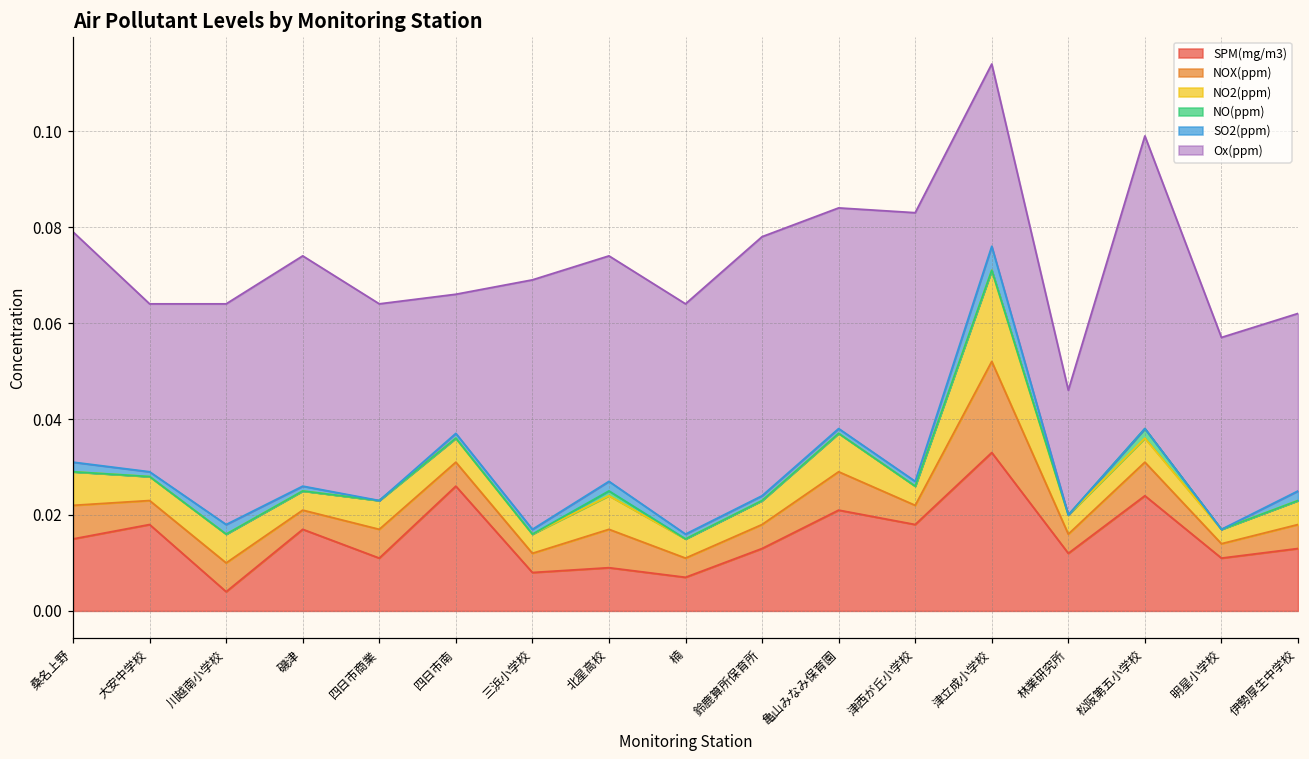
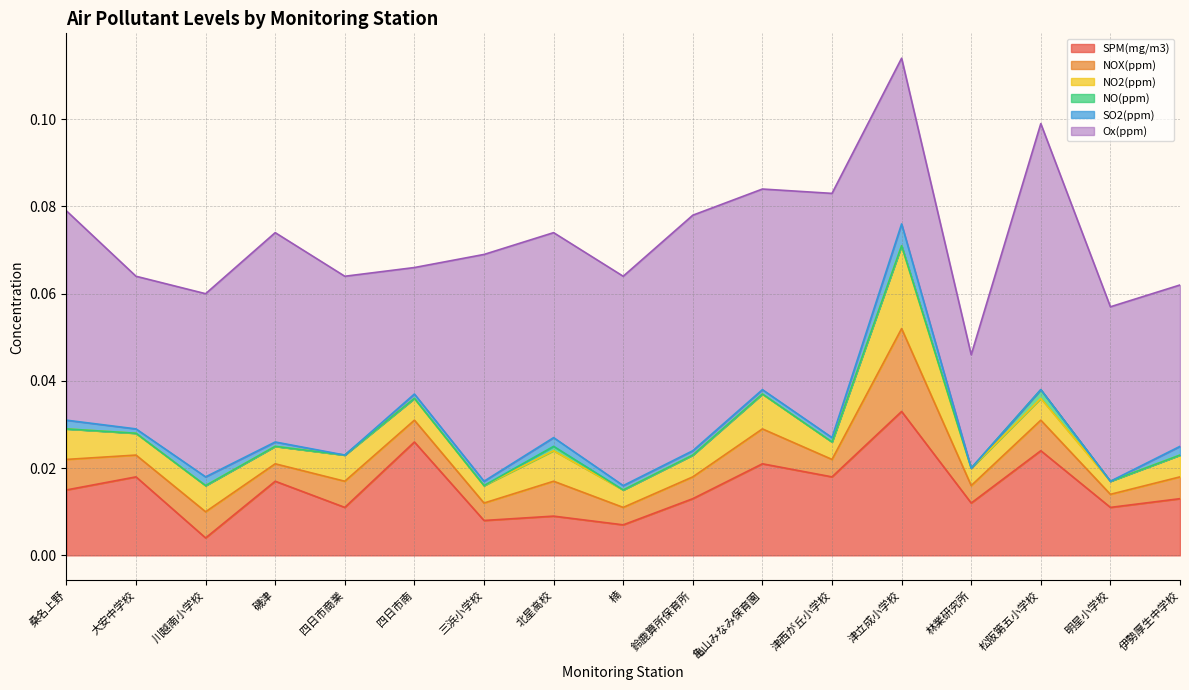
Ox(ppm), 川越南小学校: 0.046 -> 0.042
